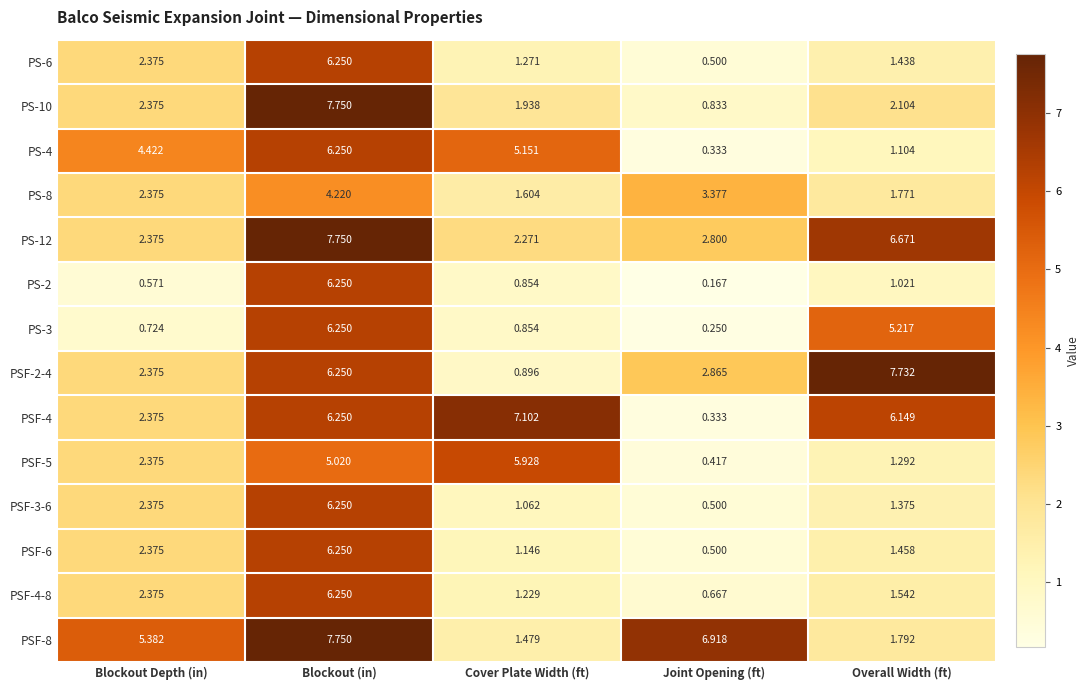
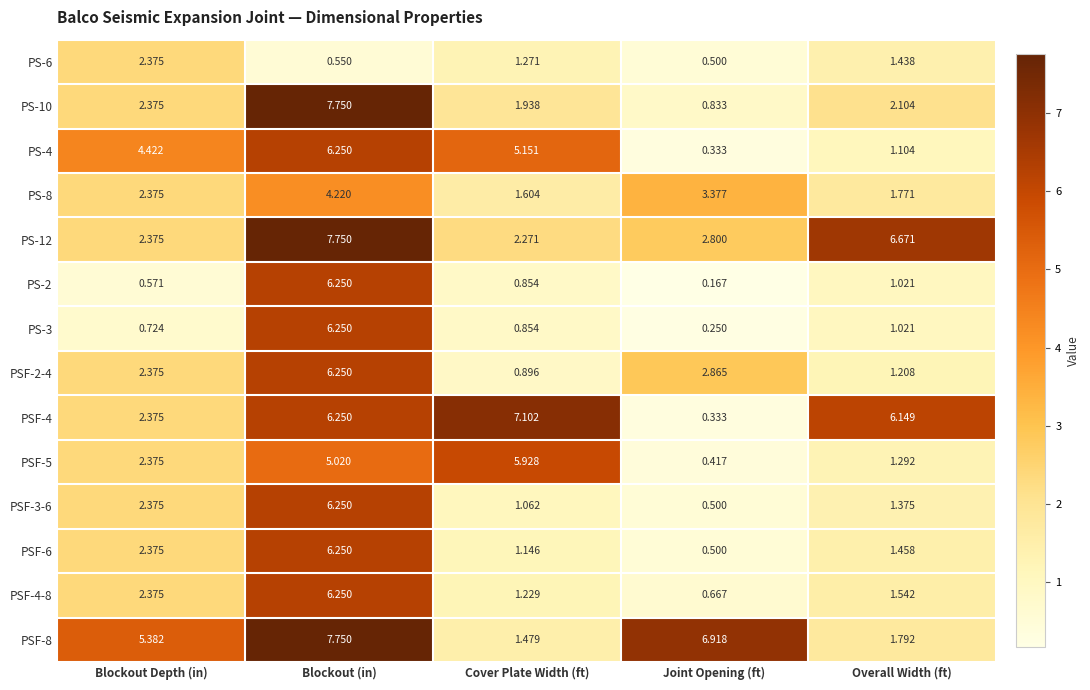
PS-6, Blockout (in): 6.250 -> 0.550
PS-3, Overall Width (ft): 5.217 -> 1.021
PSF-2-4, Overall Width (ft): 7.732 -> 1.208
